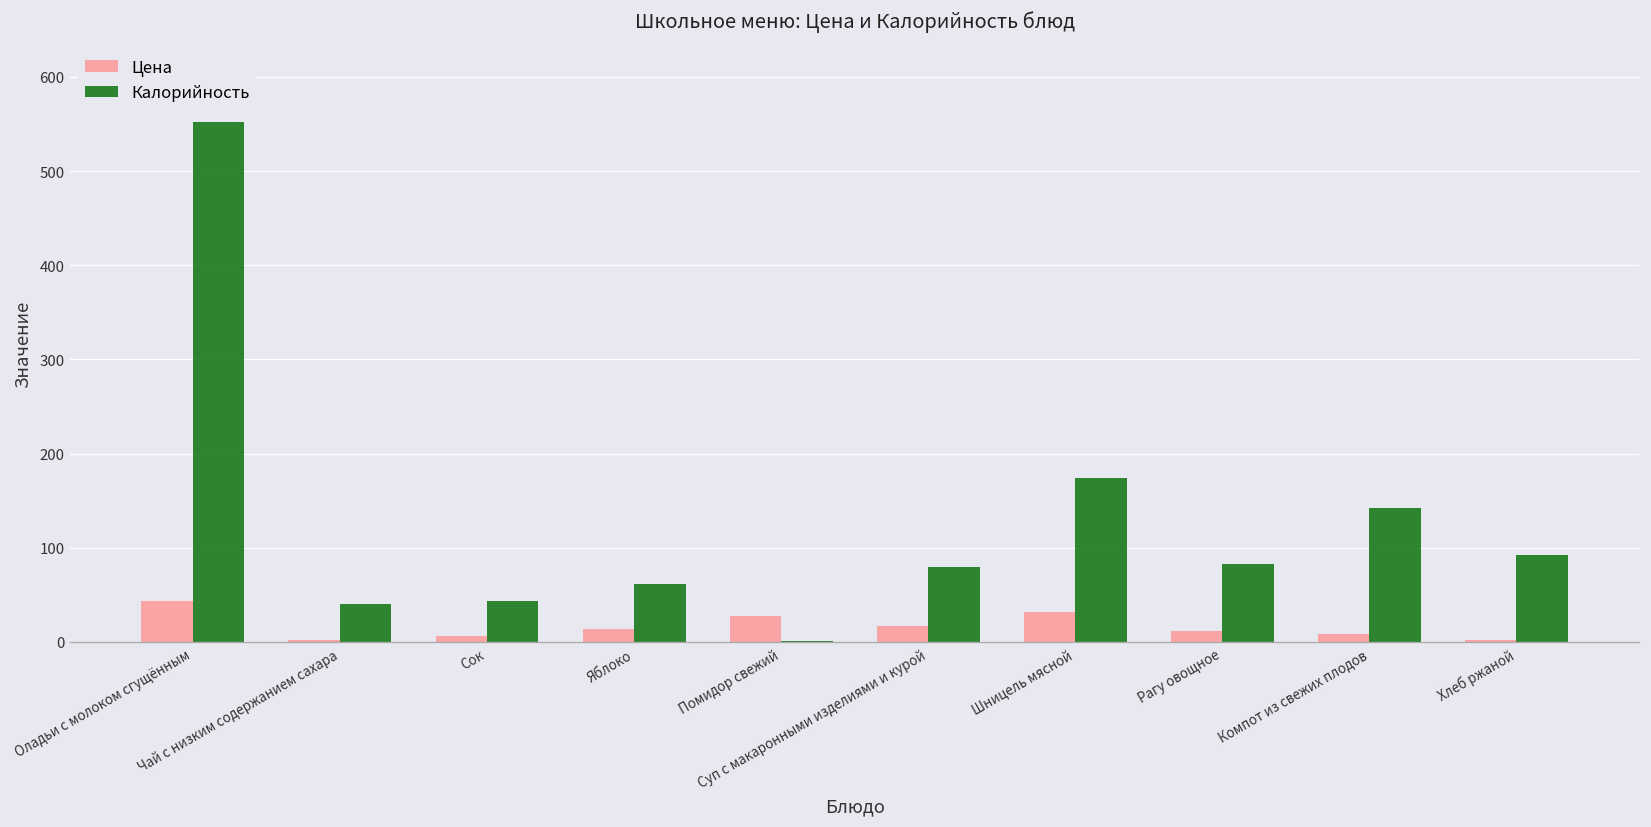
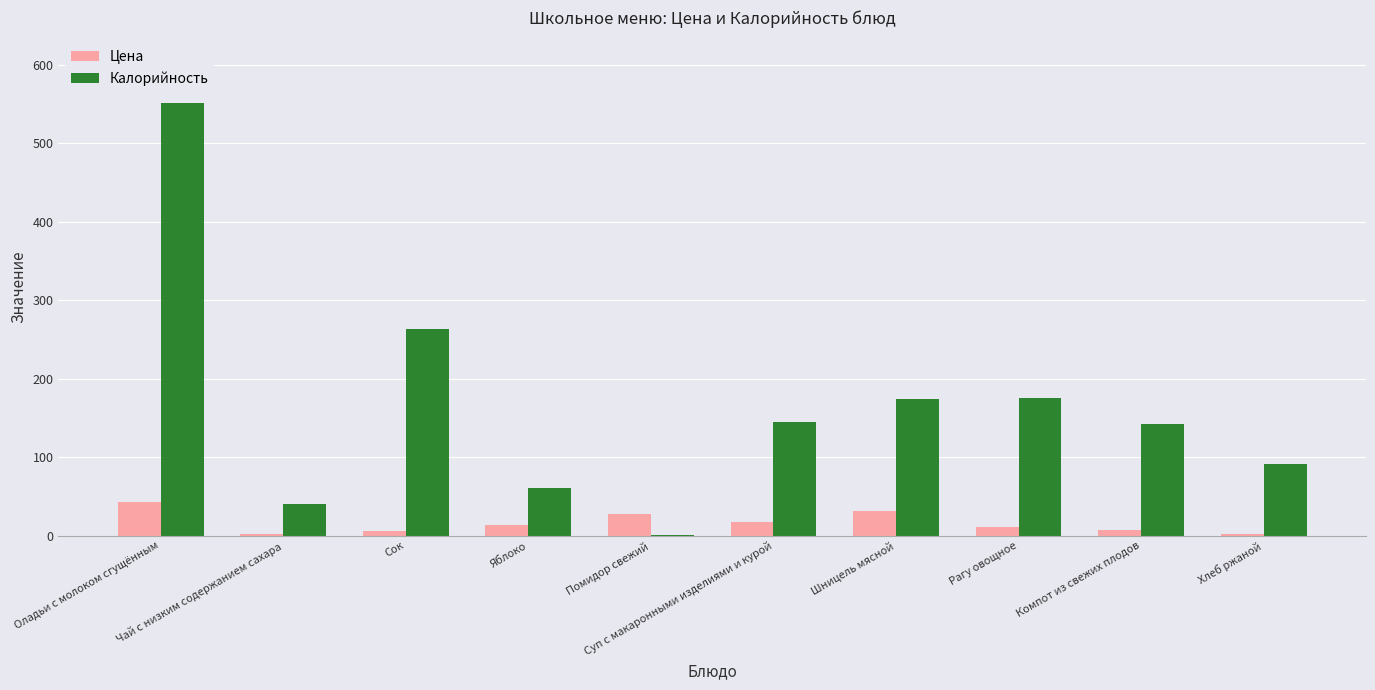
Калорийность, Сок: 40 -> 260
Калорийность, Суп с макаронными изделиями и курой: 80 -> 150
Калорийность, Рагу овощное: 80 -> 180
